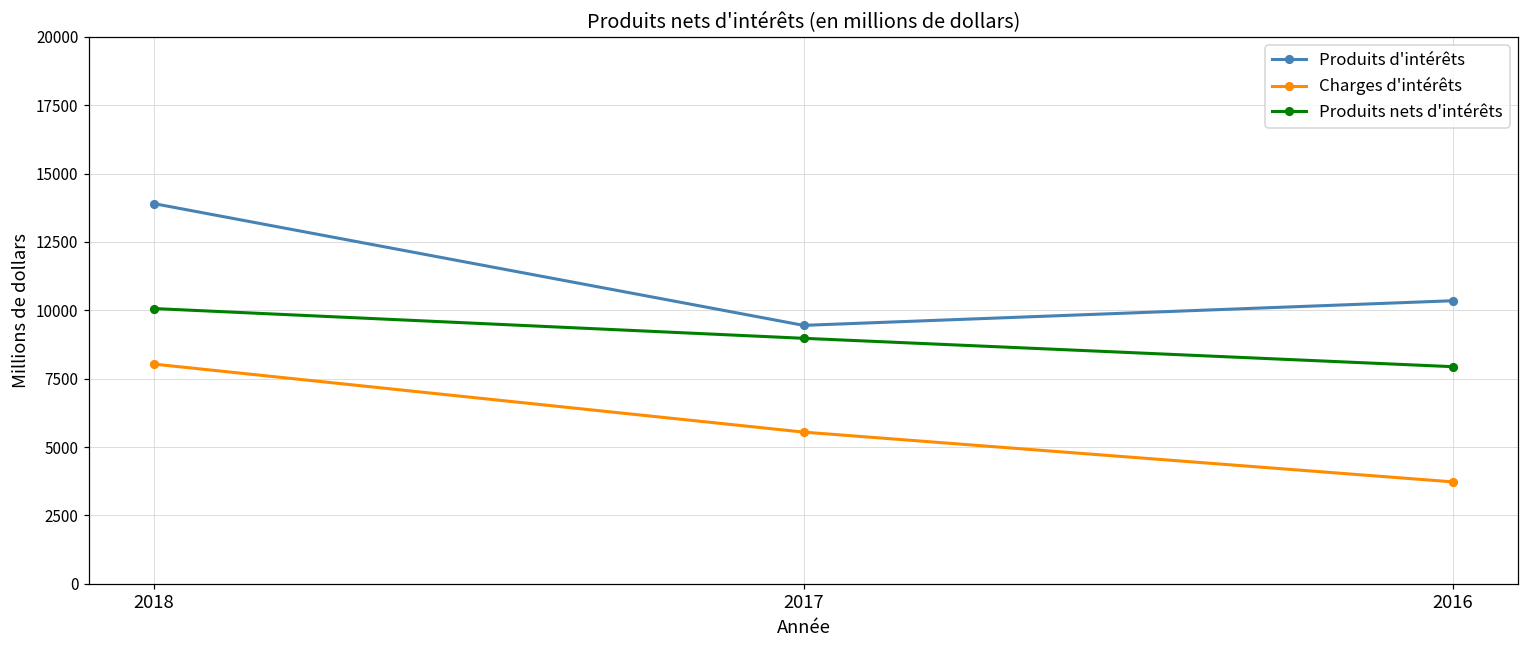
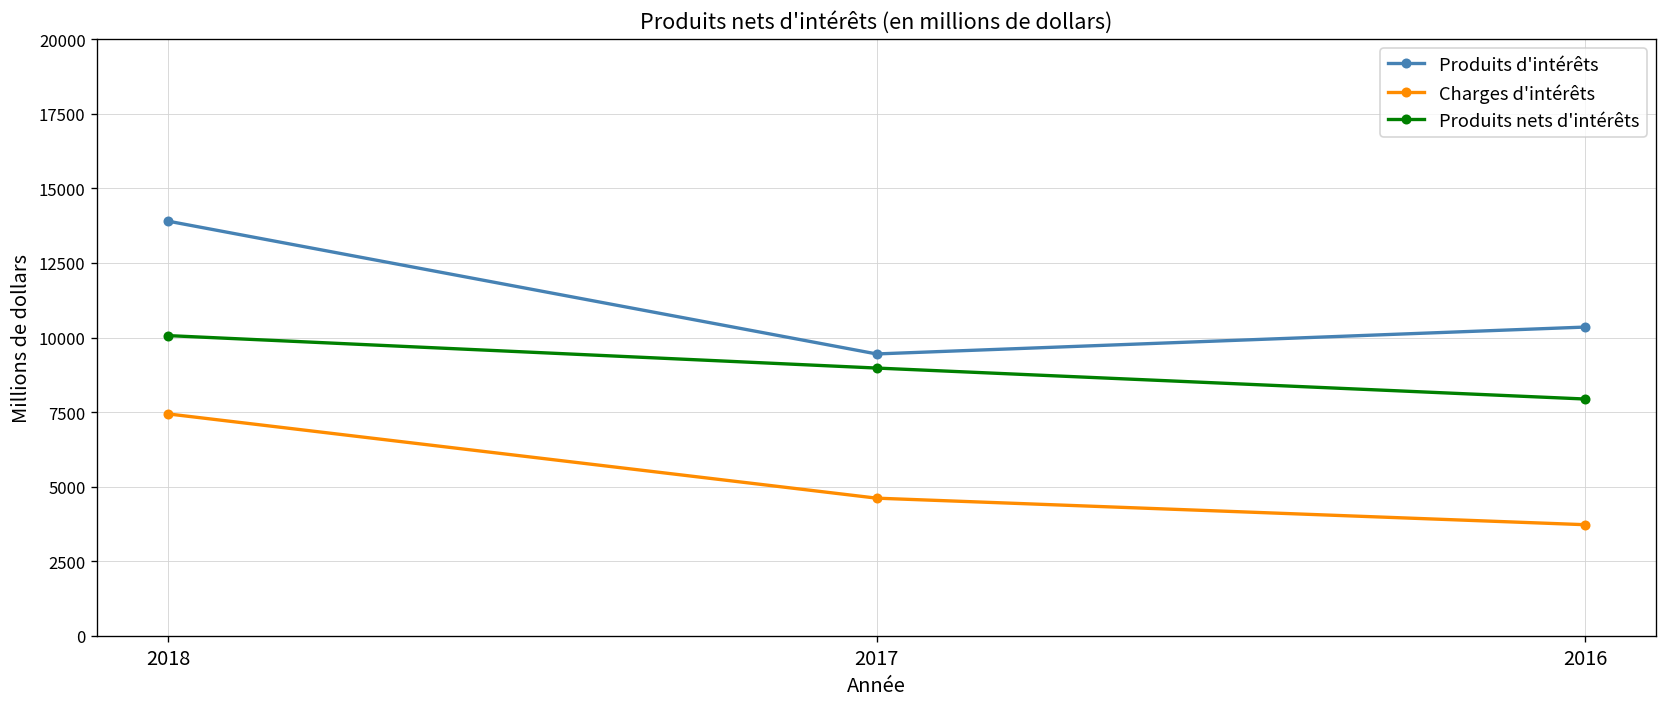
Charges d'intérêts, 2018: 8000 -> 7400
Charges d'intérêts, 2017: 5500 -> 4600
